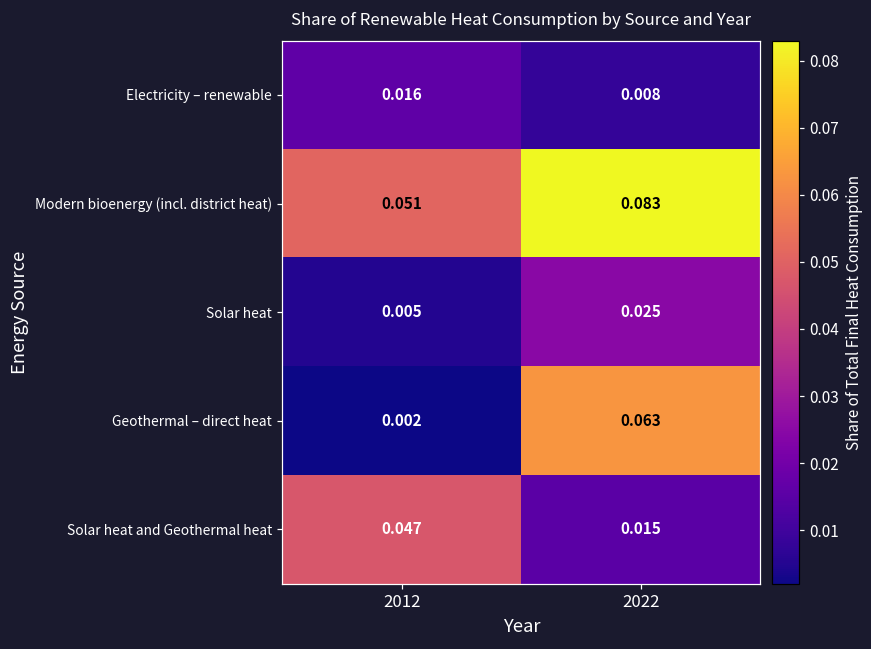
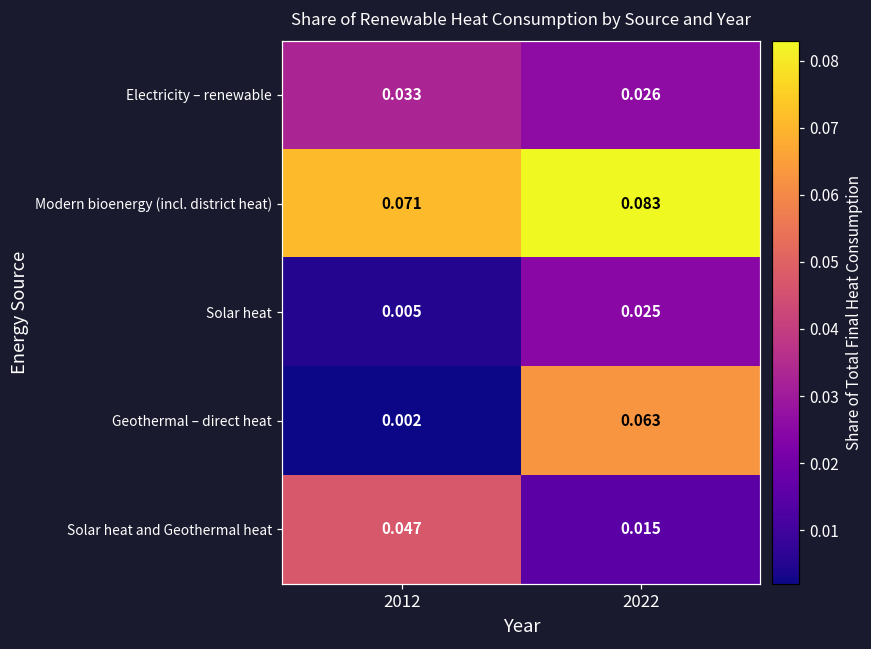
Electricity – renewable, 2012: 0.016 -> 0.033
Electricity – renewable, 2022: 0.008 -> 0.026
Modern bioenergy (incl. district heat), 2012: 0.051 -> 0.071
